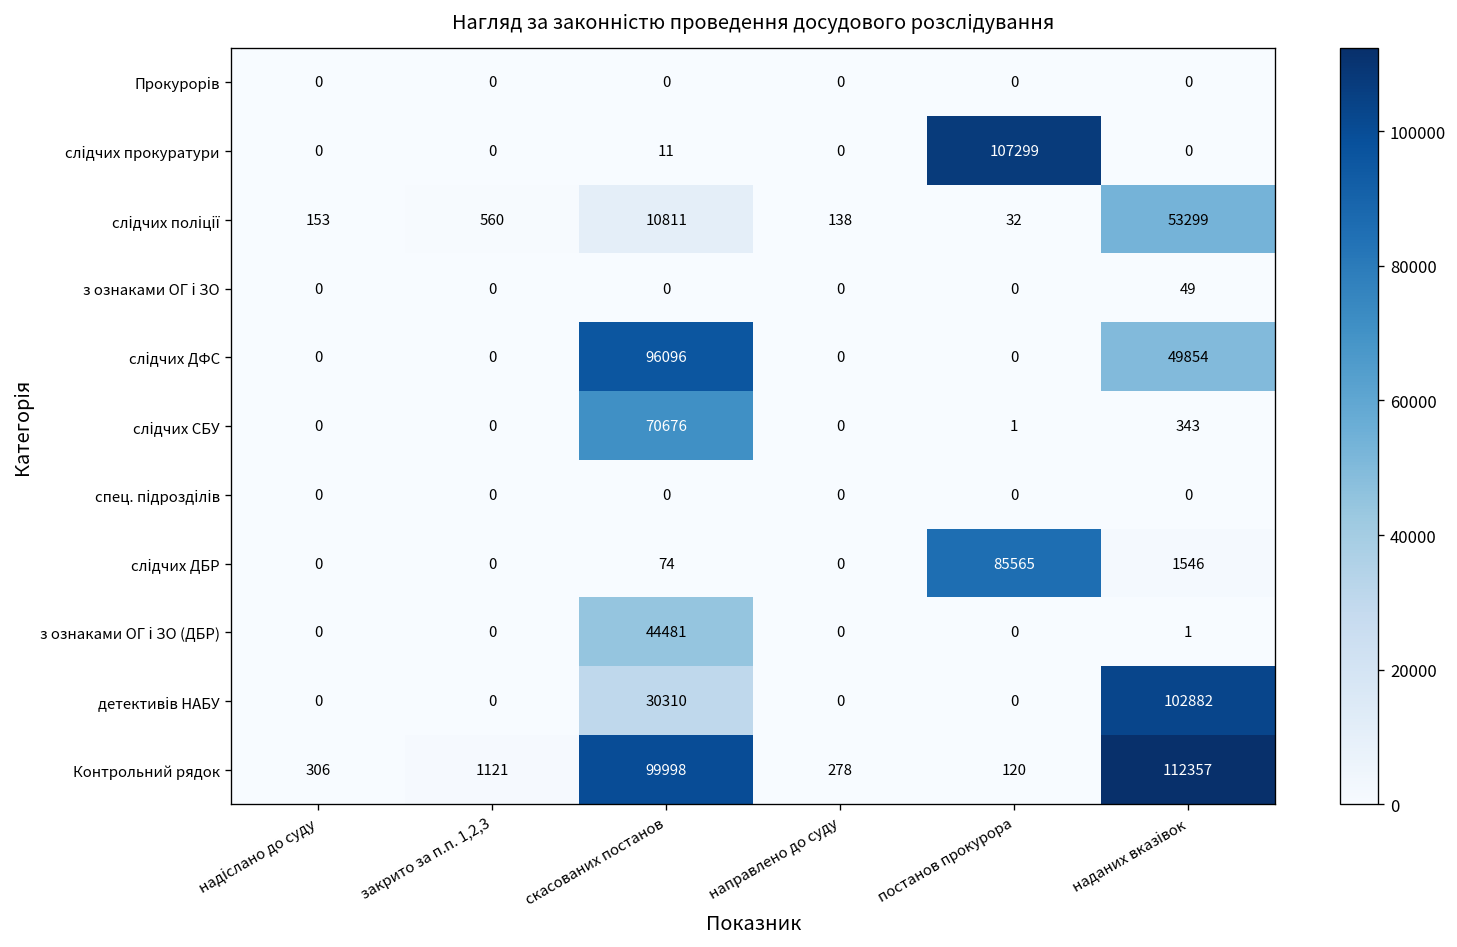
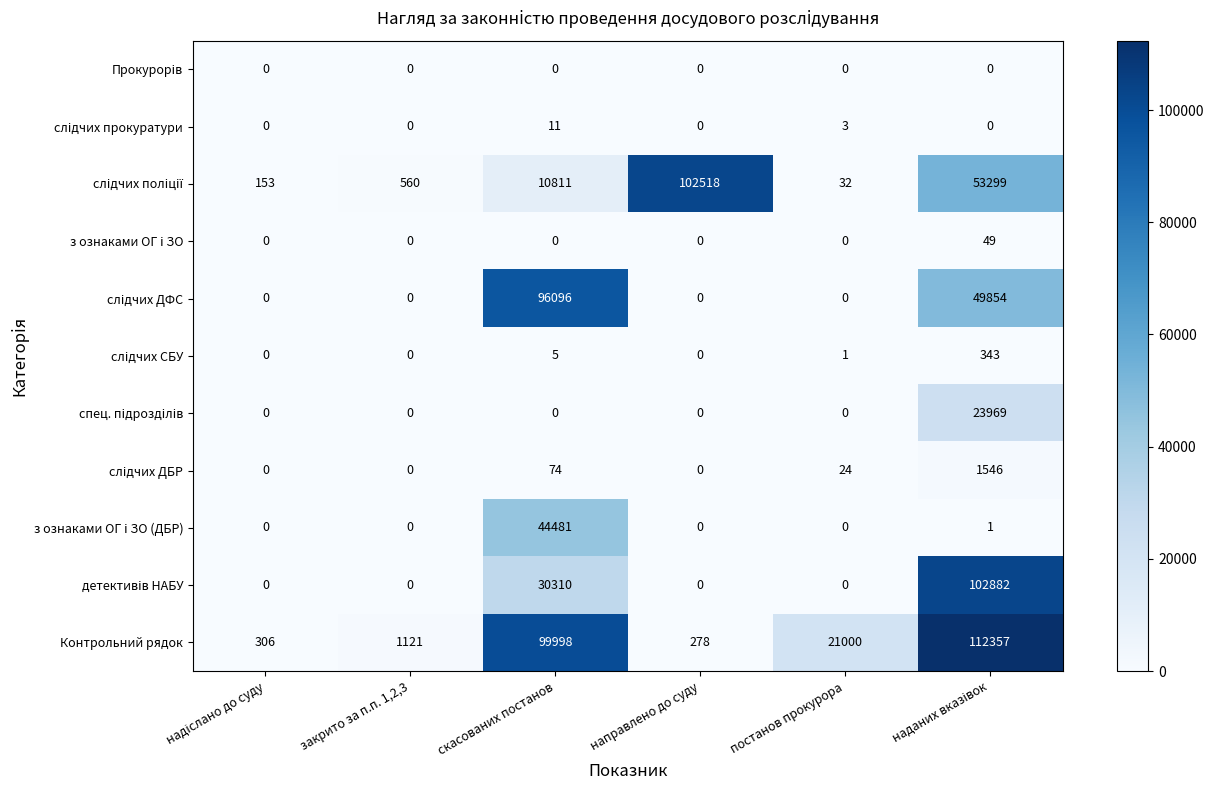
слідчих прокуратури, постанов прокурора: 107299 -> 3
слідчих поліції, направлено до суду: 138 -> 102518
слідчих СБУ, скасованих постанов: 70676 -> 5
спец. підрозділів, наданих вказівок: 0 -> 23969
слідчих ДБР, постанов прокурора: 85565 -> 24
Контрольний рядок, постанов прокурора: 120 -> 21000
